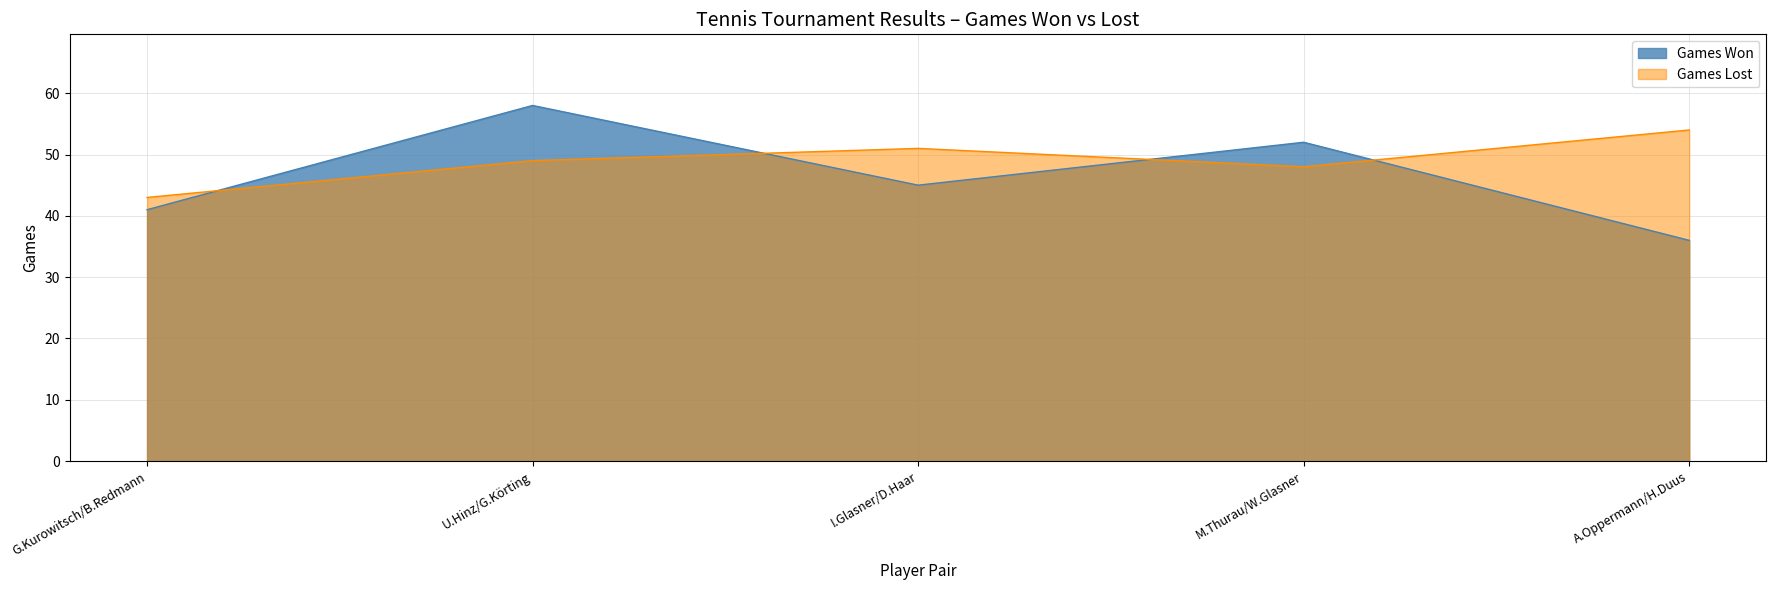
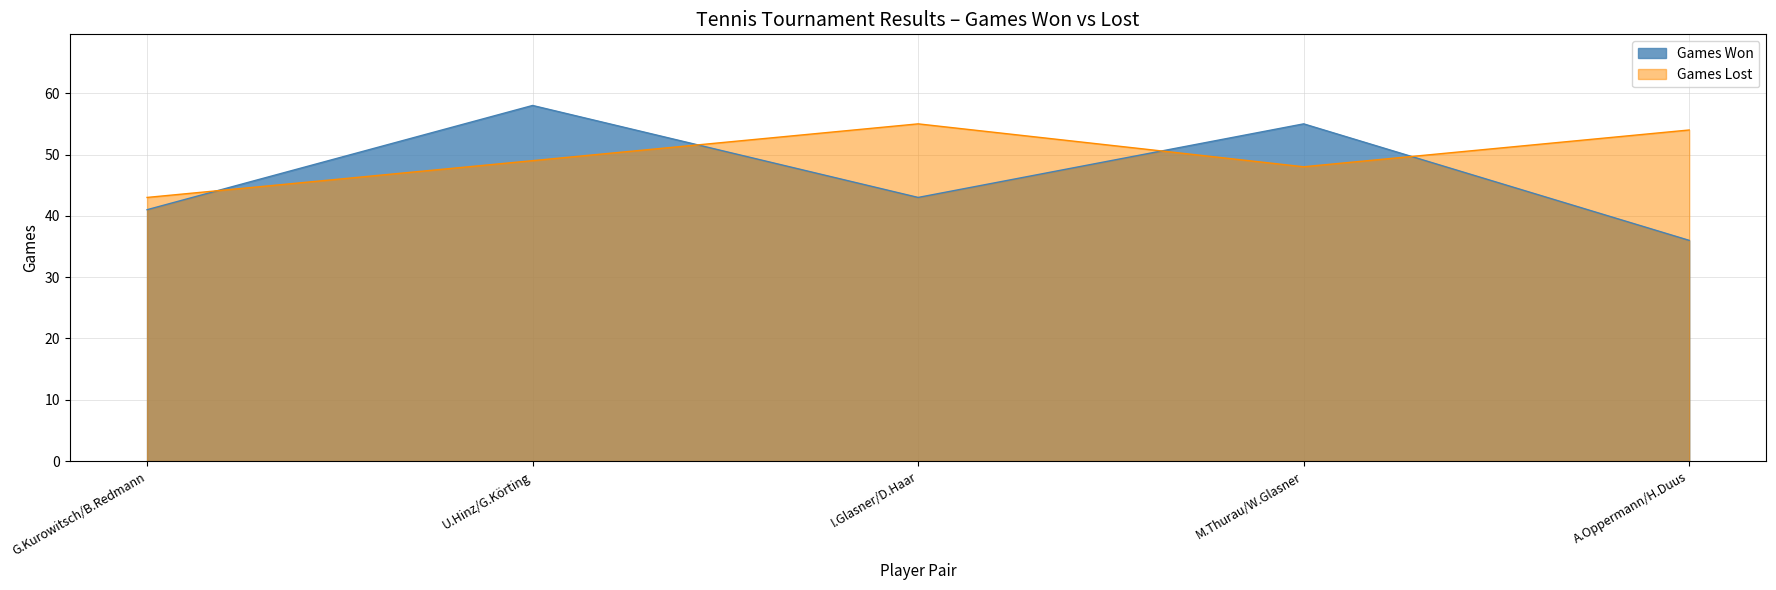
Games Won, I.Glasner/D.Haar: 45 -> 43
Games Lost, I.Glasner/D.Haar: 51 -> 55
Games Won, M.Thurau/W.Glasner: 52 -> 55
